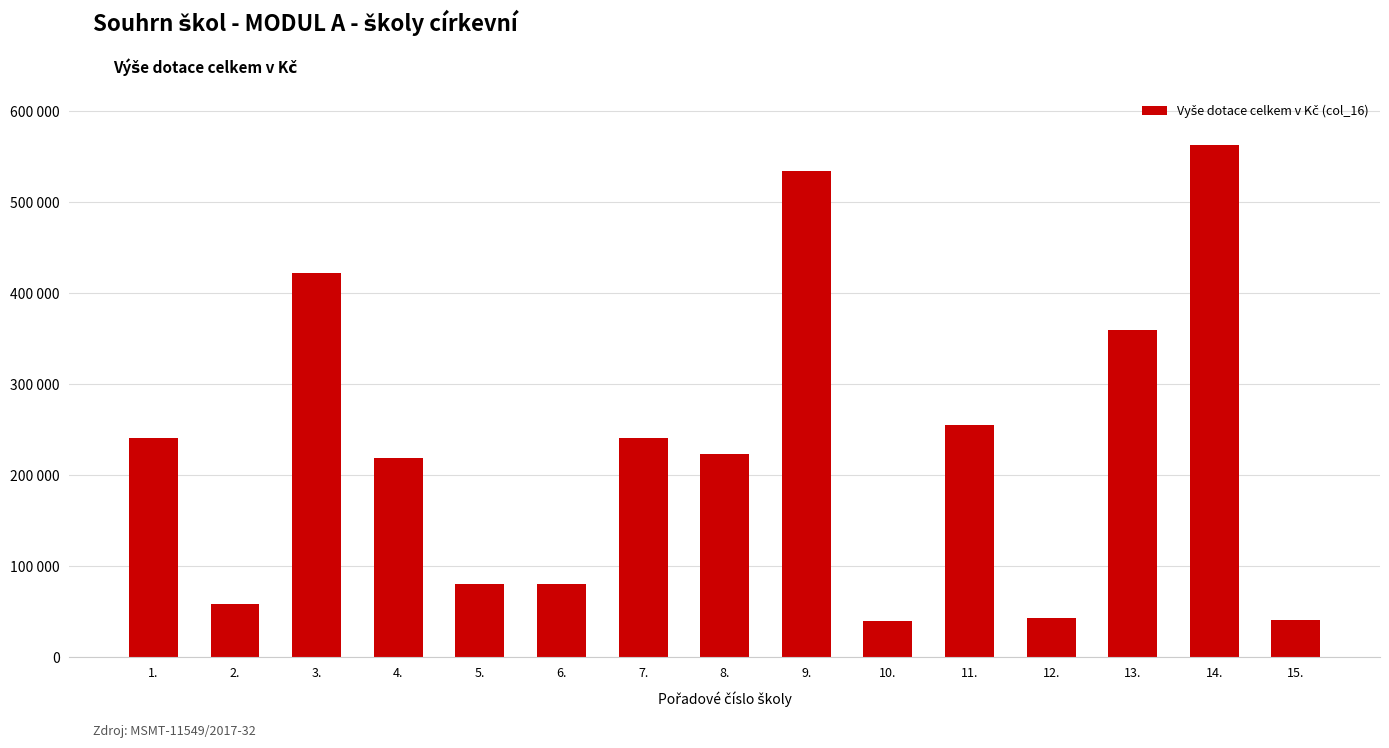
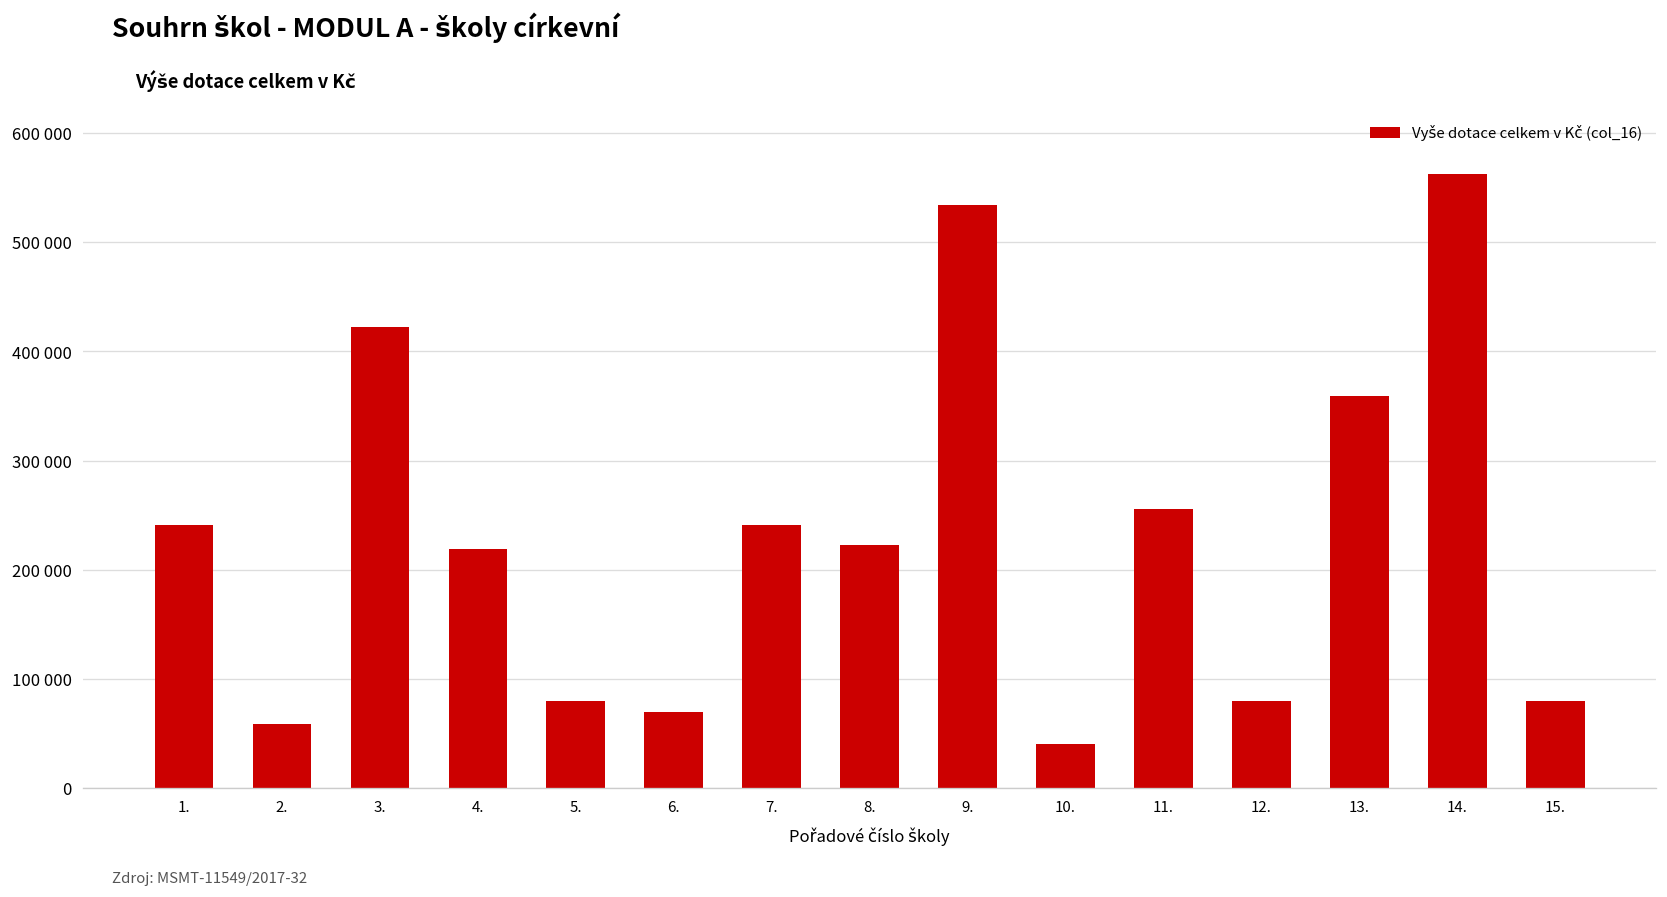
6.: 80000 -> 70000
12.: 40000 -> 80000
15.: 40000 -> 80000
